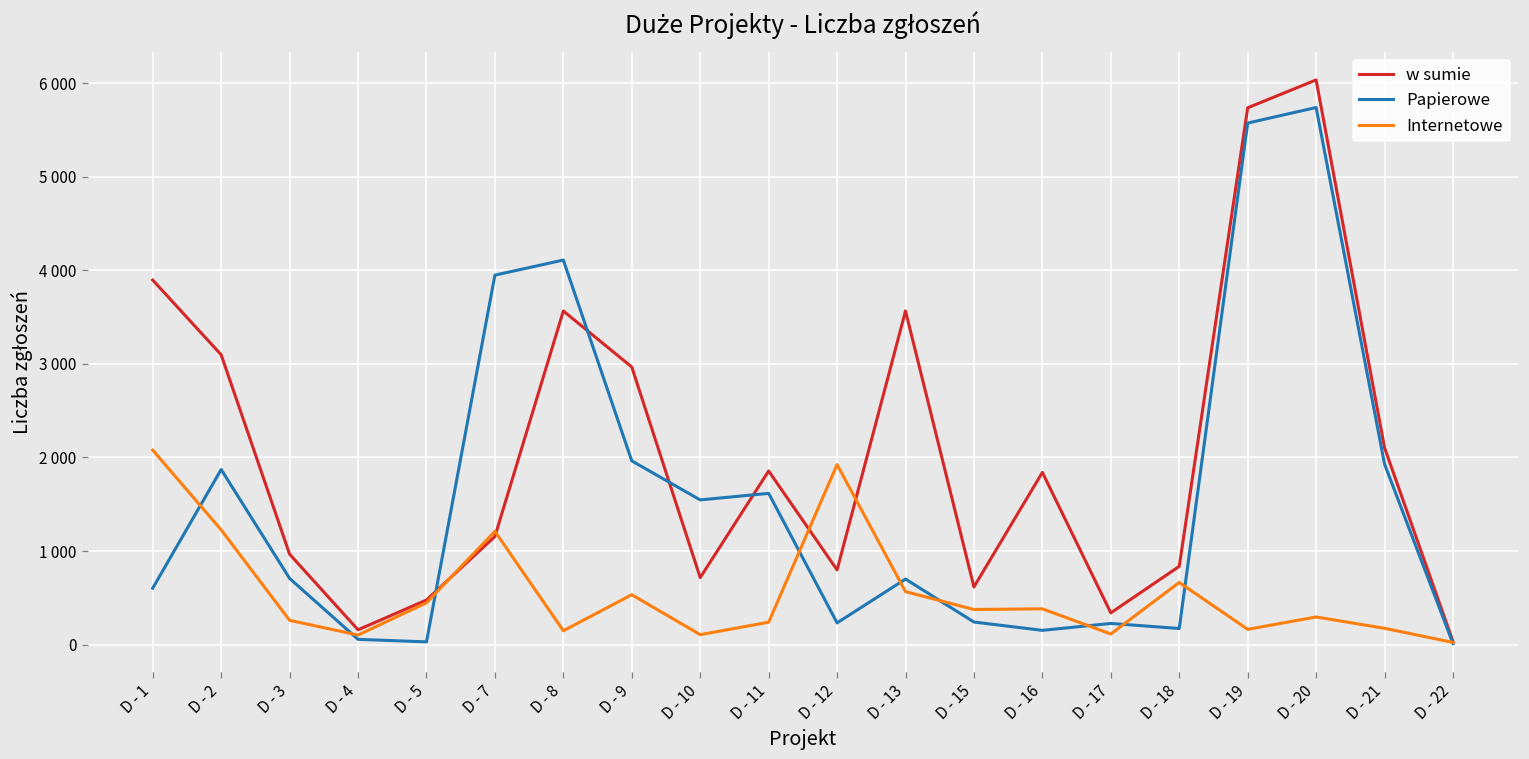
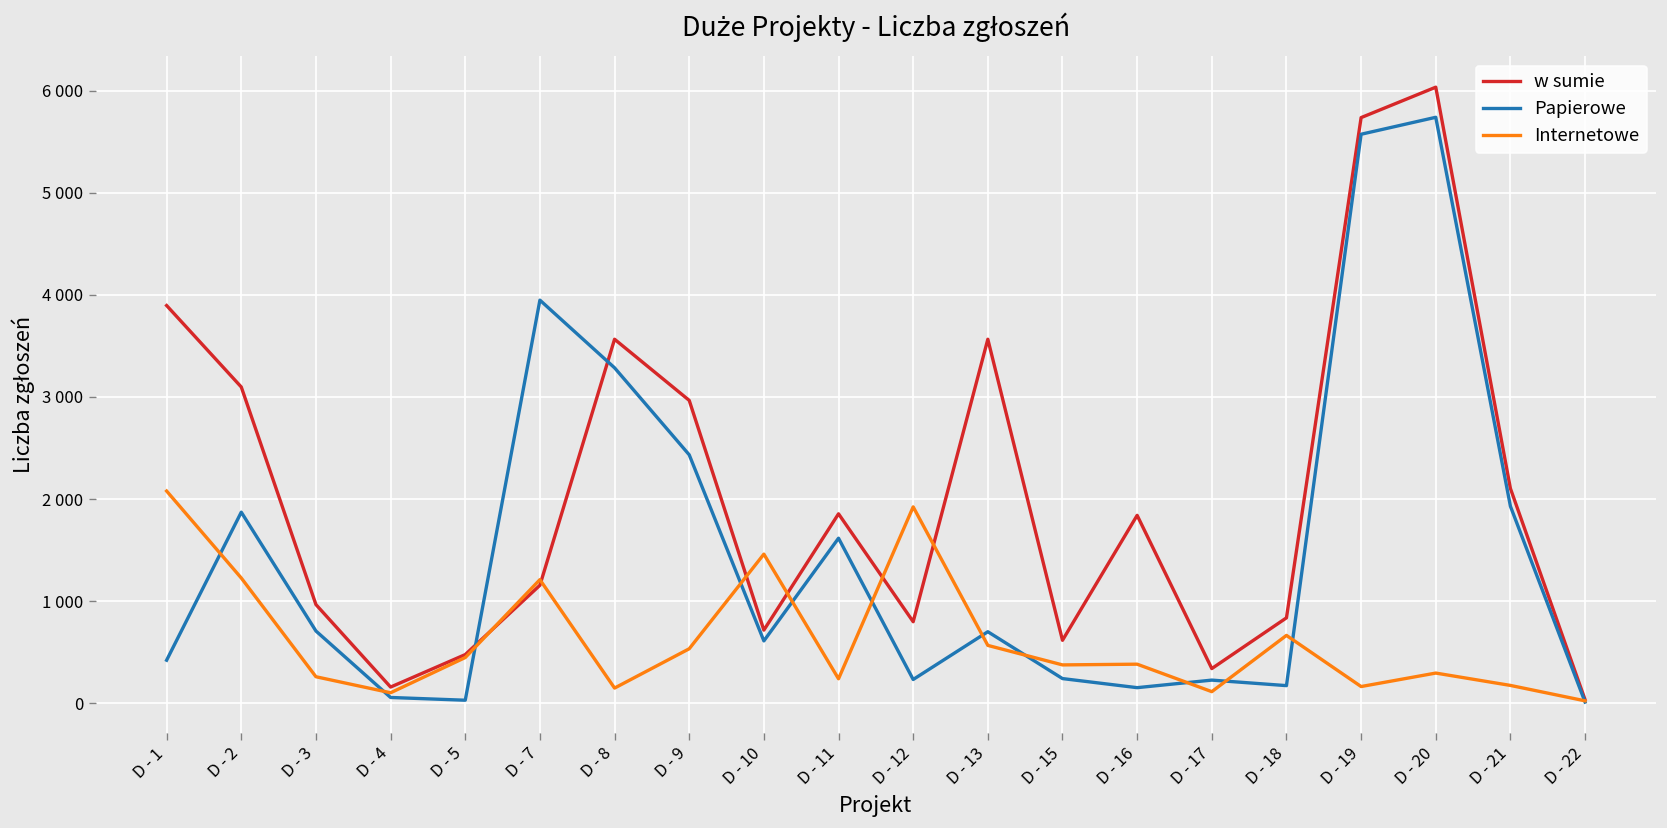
Papierowe, D - 1: 600 -> 400
Papierowe, D - 8: 4100 -> 3300
Papierowe, D - 9: 2000 -> 2400
Papierowe, D - 10: 1500 -> 600
Internetowe, D - 10: 100 -> 1500
